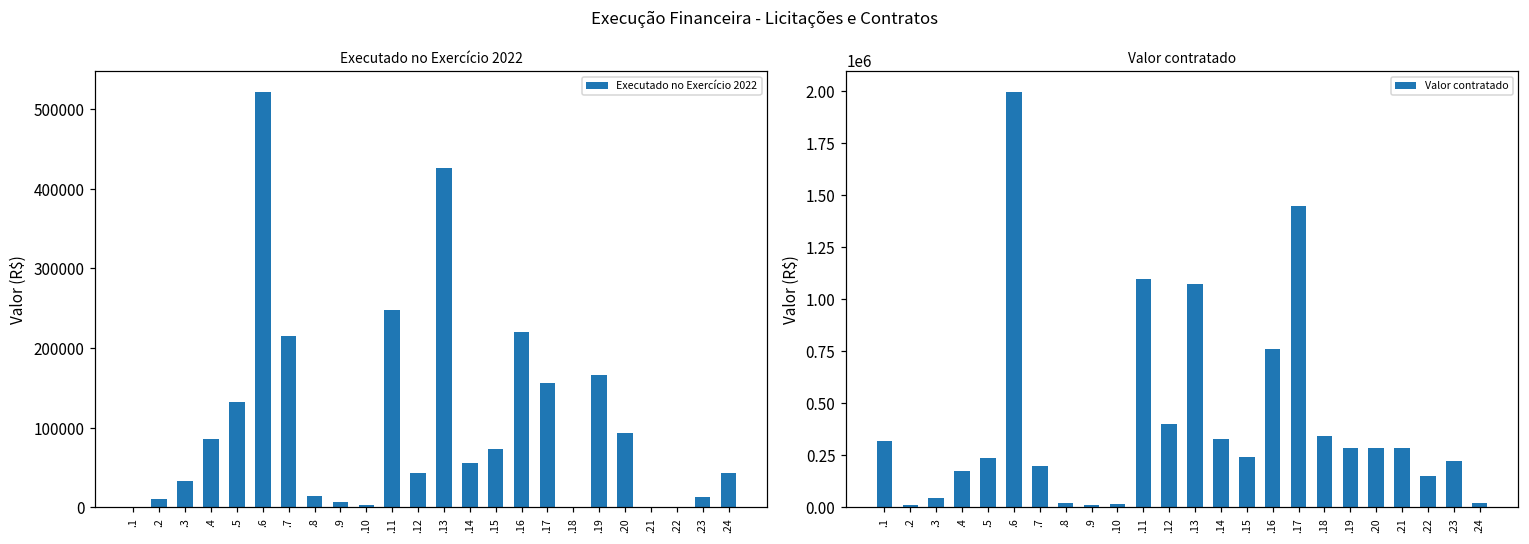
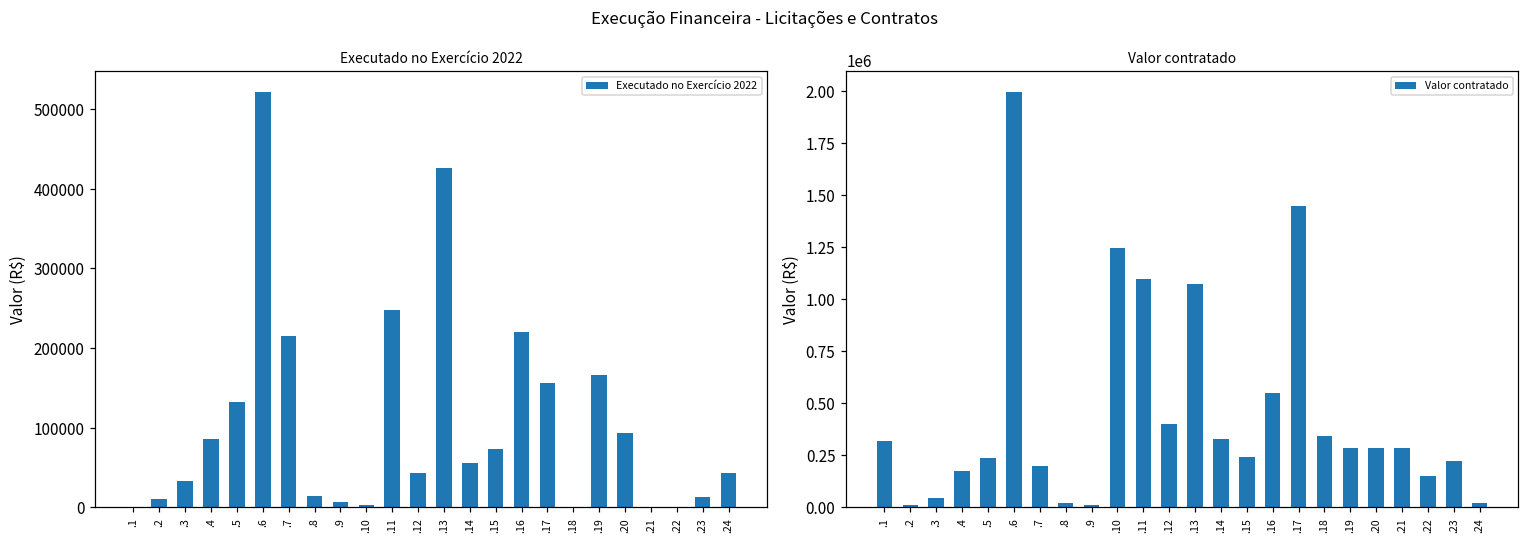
Valor contratado, .10: 20000 -> 1250000
Valor contratado, .16: 760000 -> 550000
